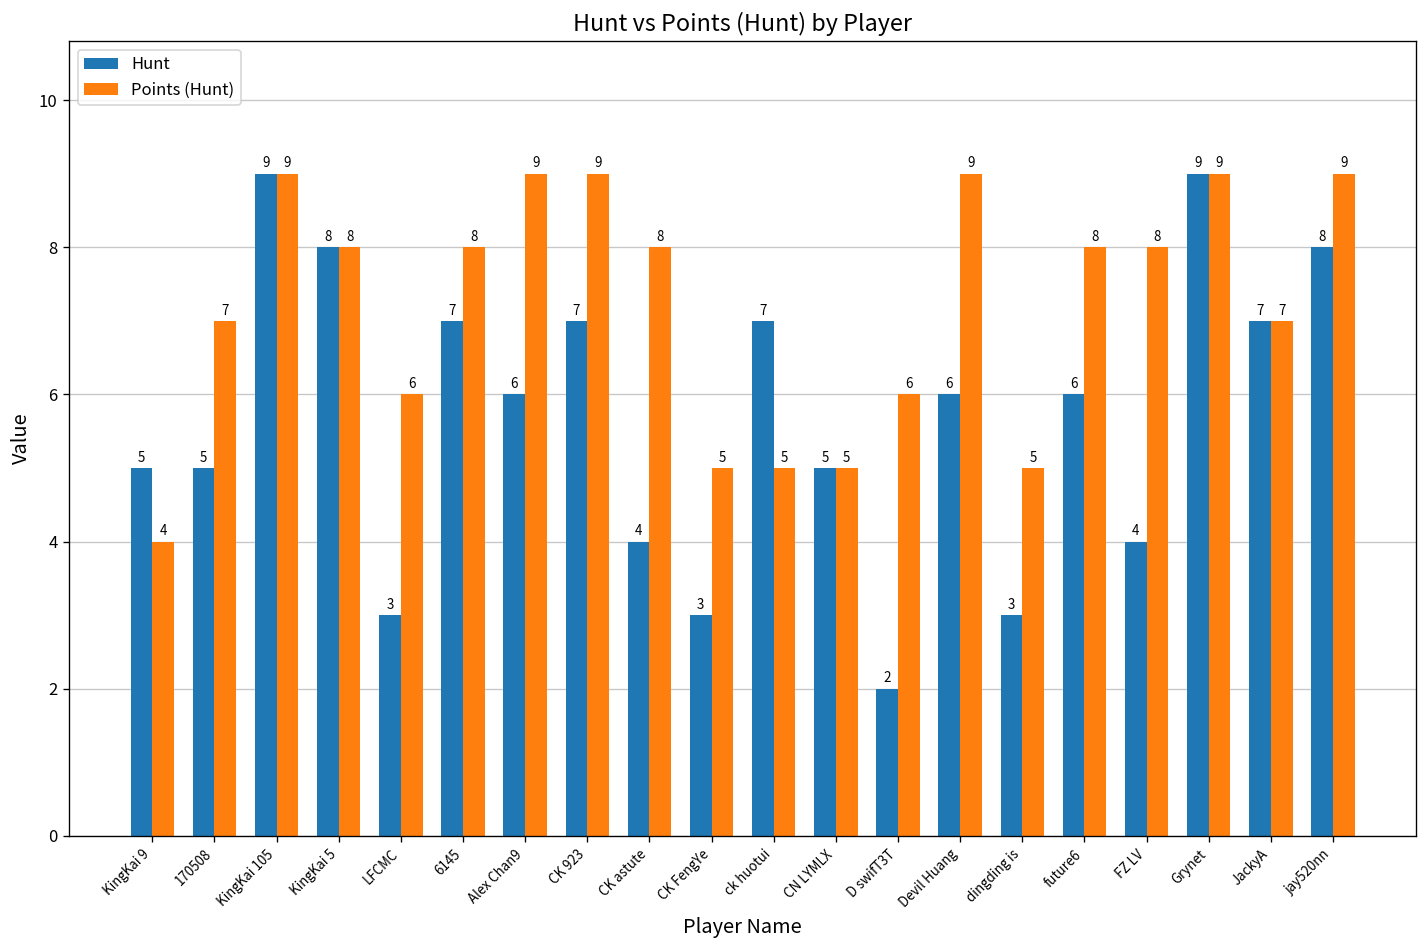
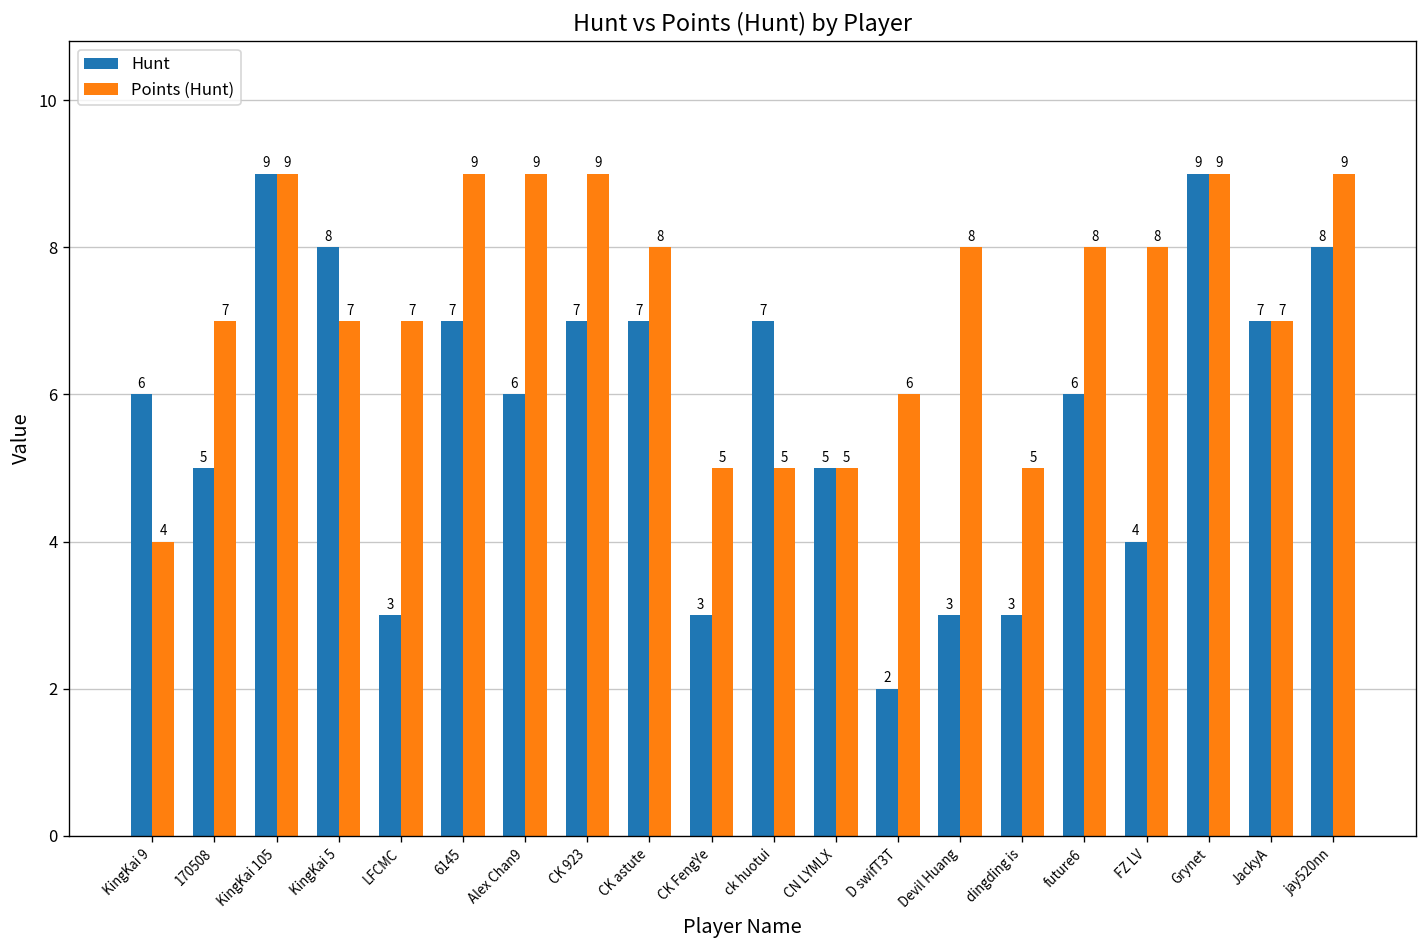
Hunt, KingKai 9: 5 -> 6
Points (Hunt), KingKai 5: 8 -> 7
Points (Hunt), LFCMC: 6 -> 7
Points (Hunt), 6145: 8 -> 9
Hunt, CK astute: 4 -> 7
Hunt, Devil Huang: 6 -> 3
Points (Hunt), Devil Huang: 9 -> 8
